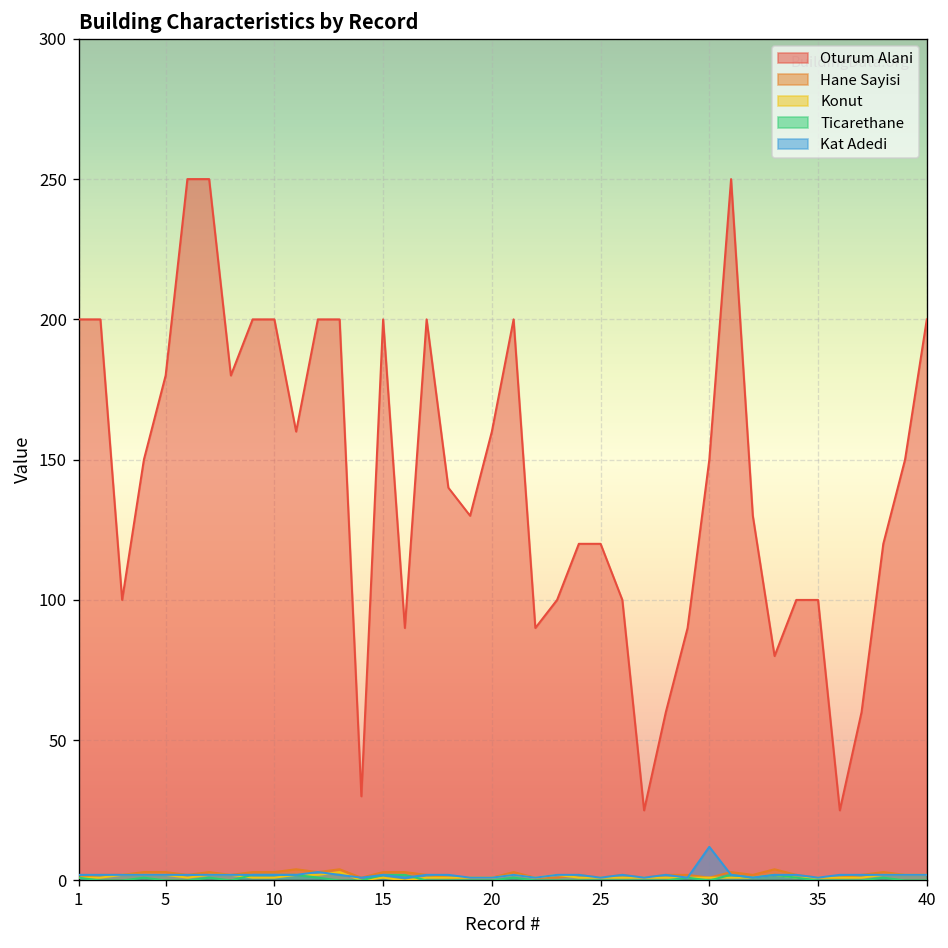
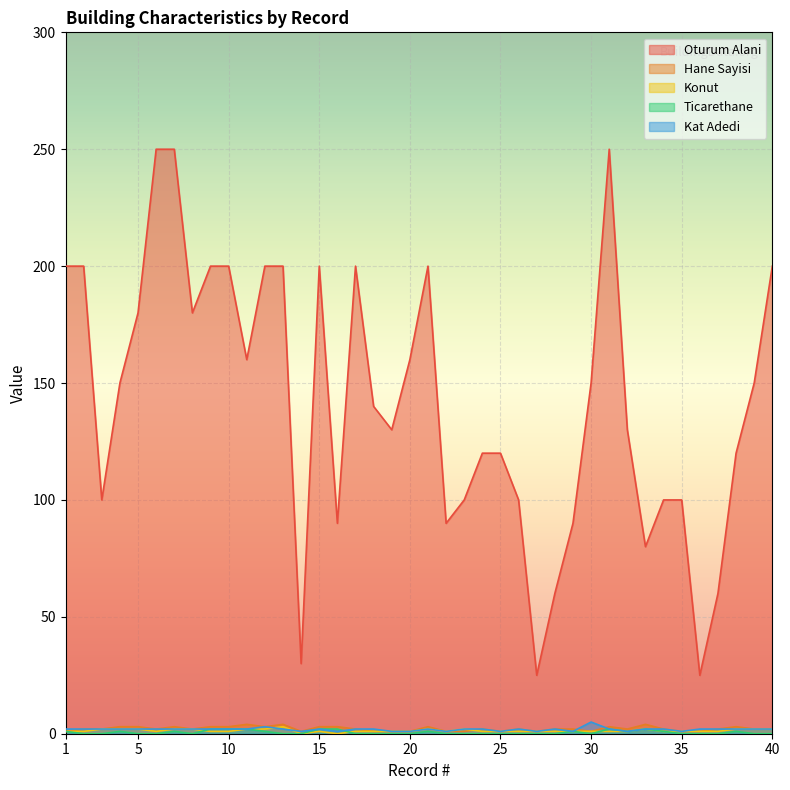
Kat Adedi, 30: 12 -> 5
